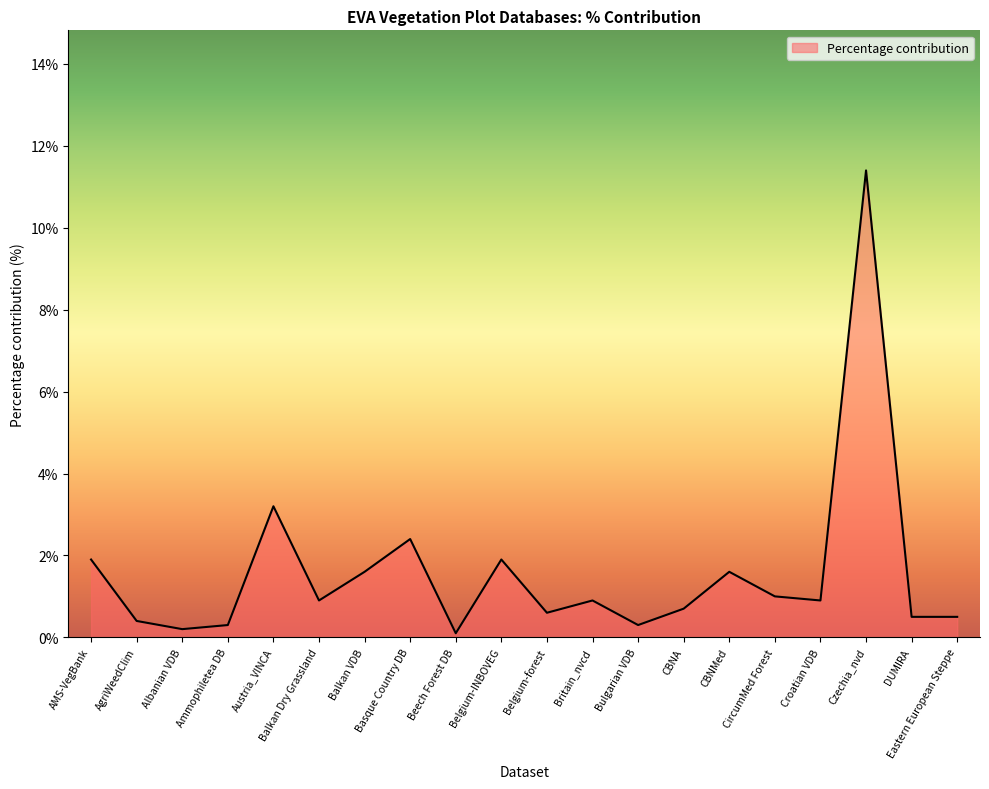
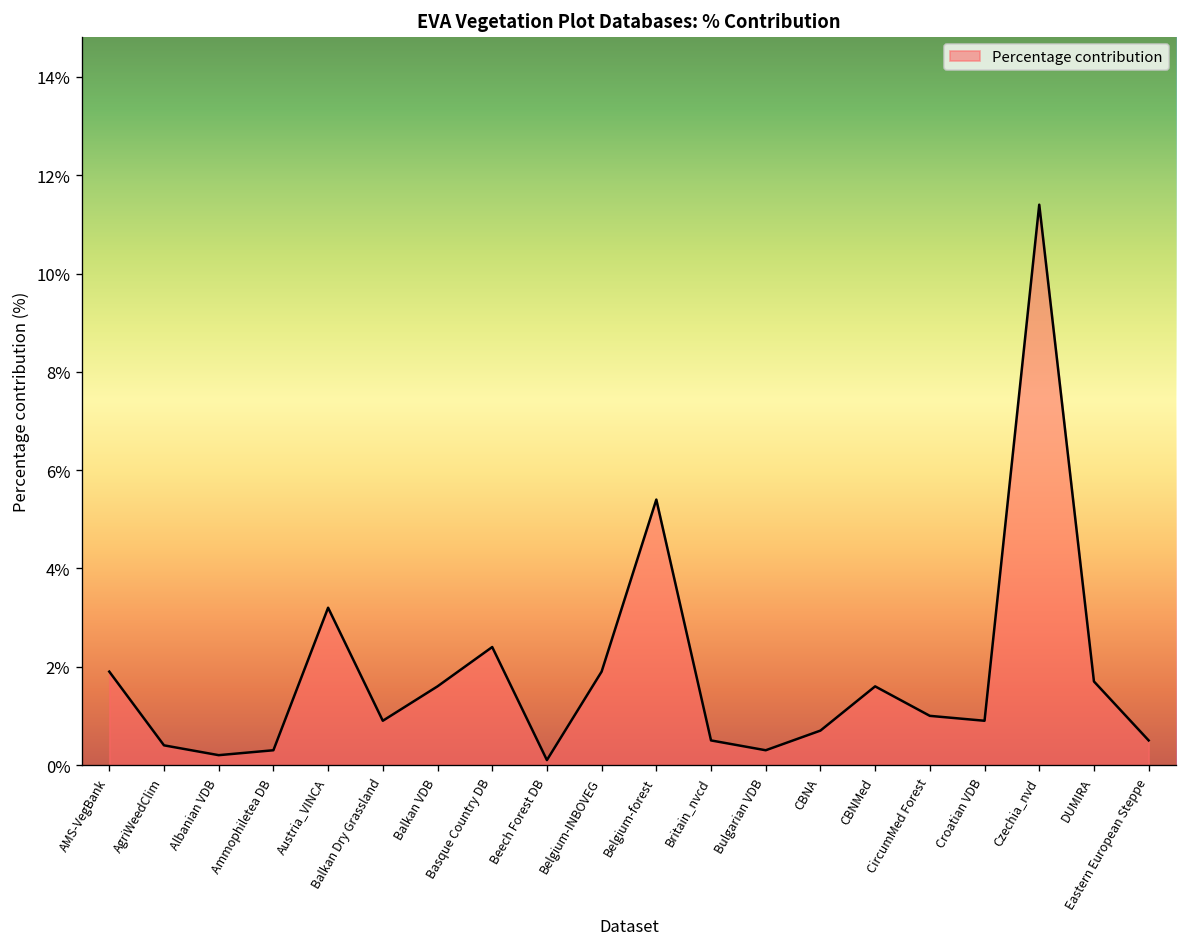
Belgium-forest: 0.6% -> 5.4%
Britain_nvcd: 0.9% -> 0.5%
DUMIRA: 0.5% -> 1.7%
